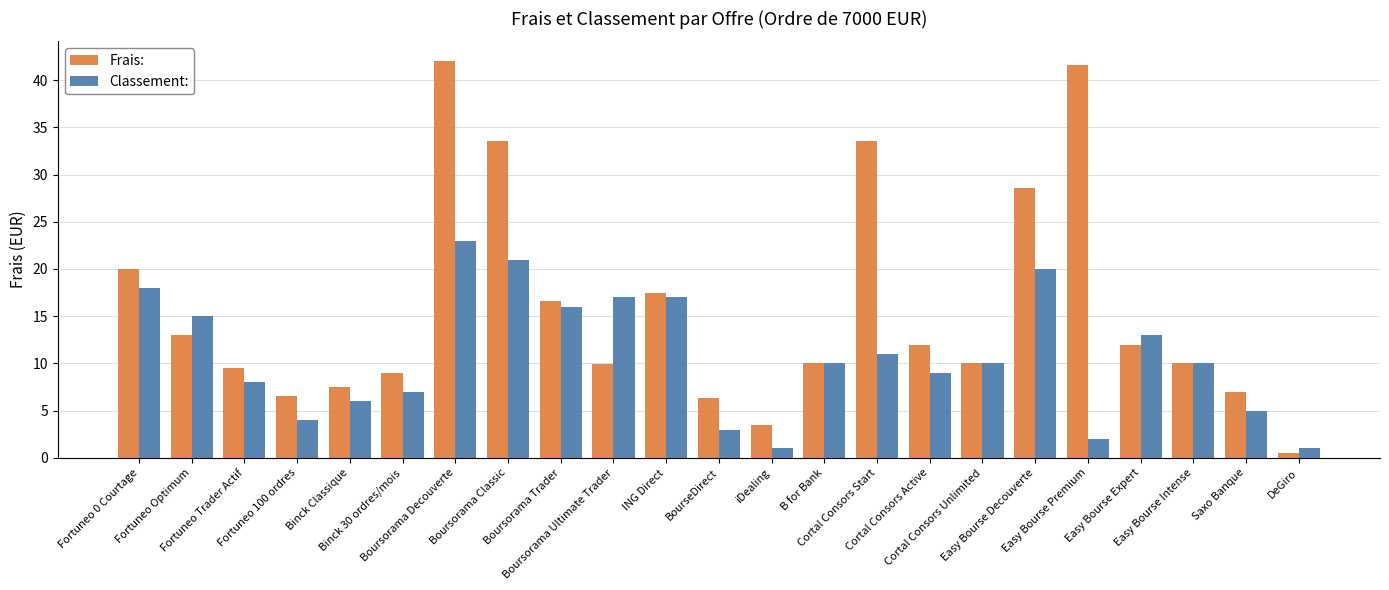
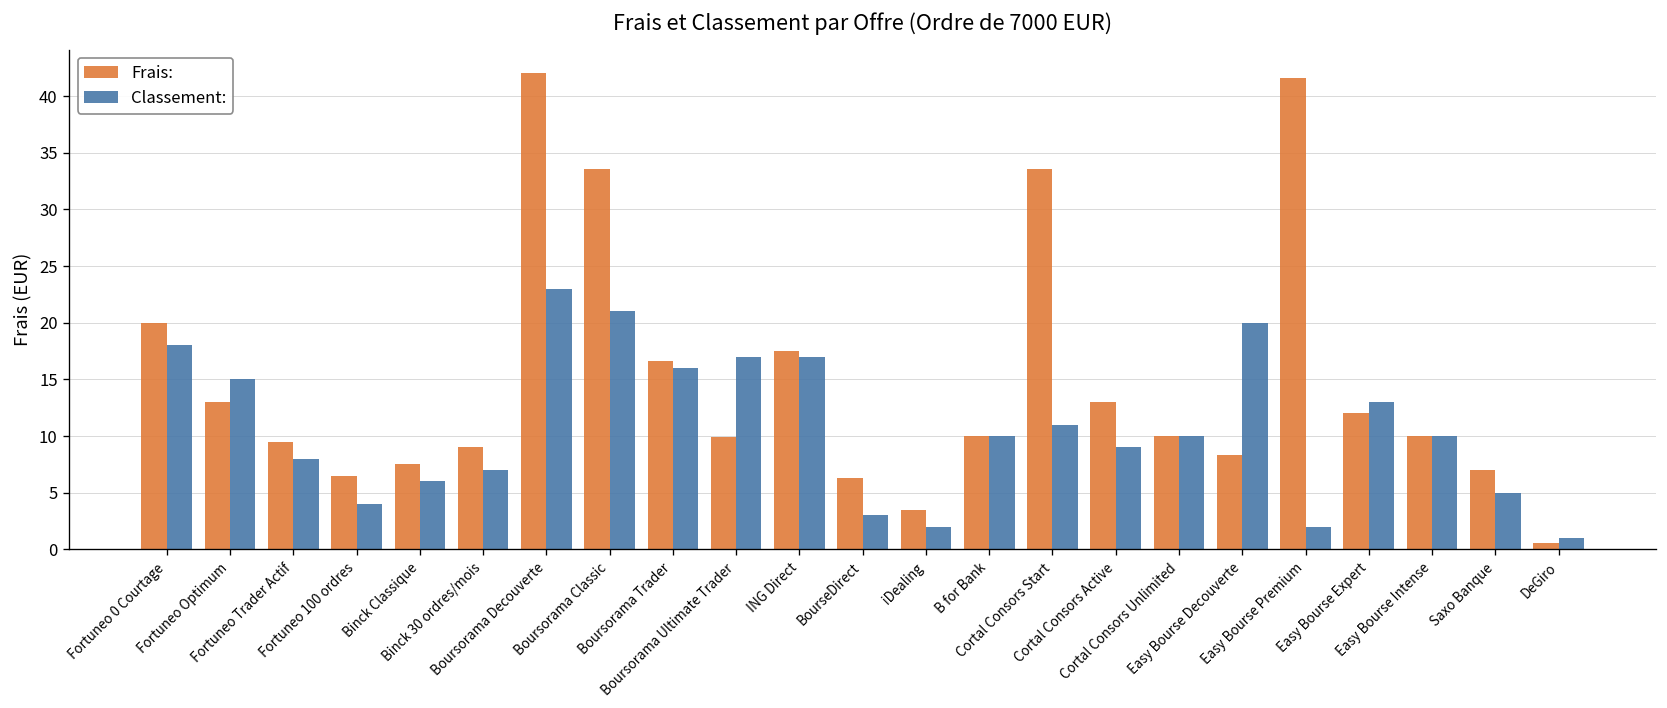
Classement:, iDealing: 1 -> 2
Frais:, Cortal Consors Active: 12 -> 13
Frais:, Easy Bourse Decouverte: 29 -> 8
